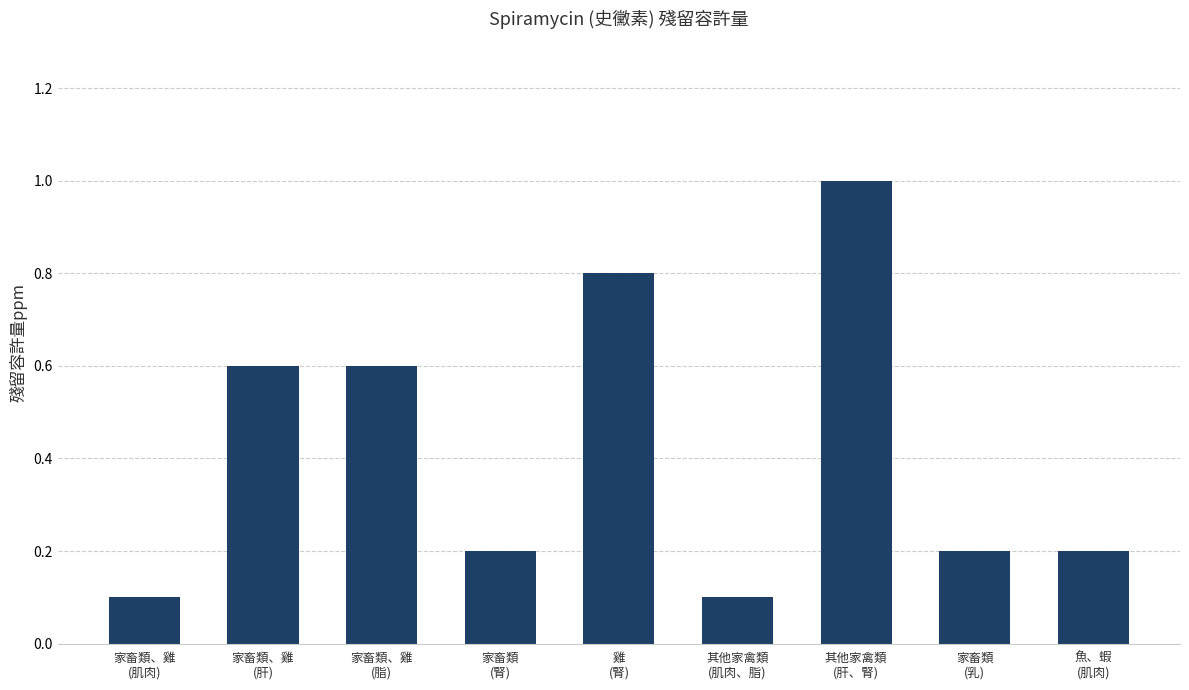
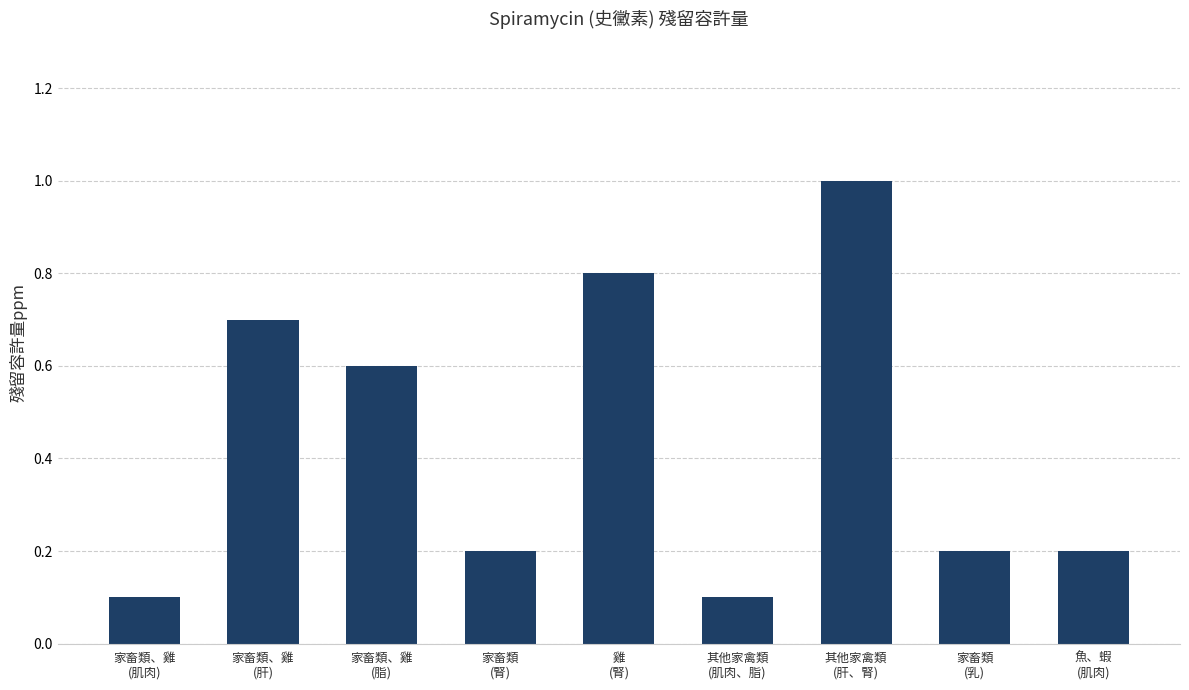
家畜類、雞 (肝): 0.6 -> 0.7
